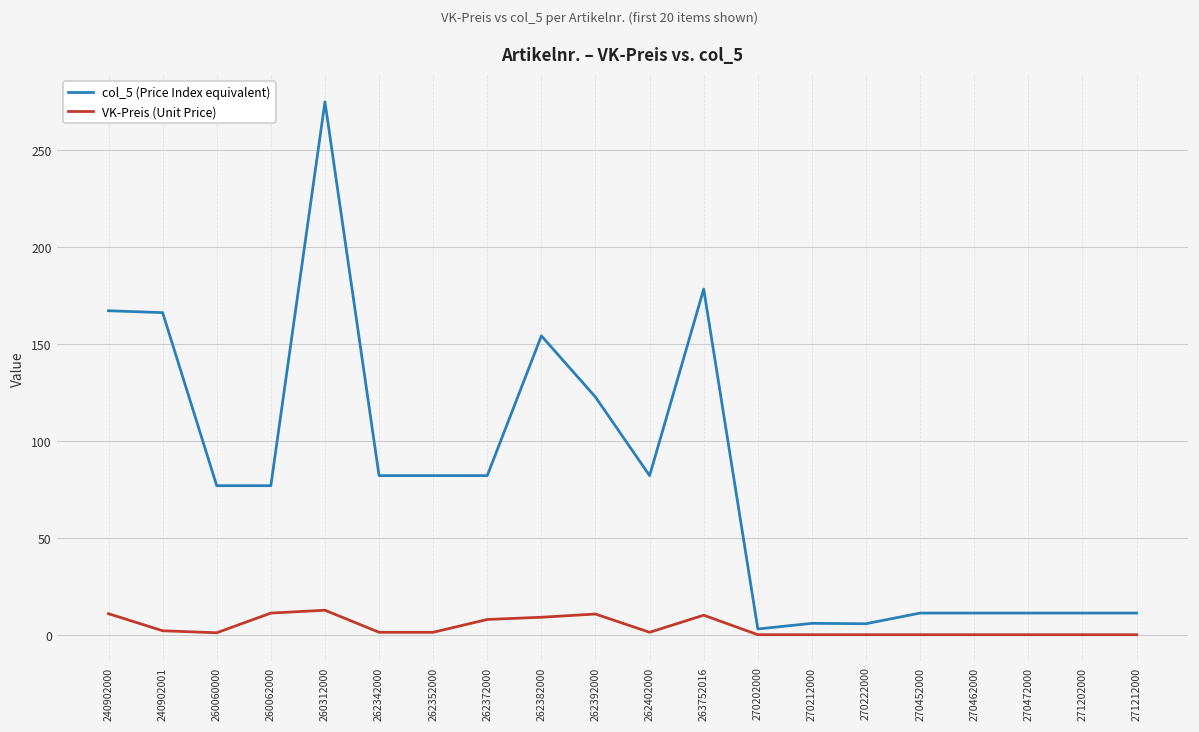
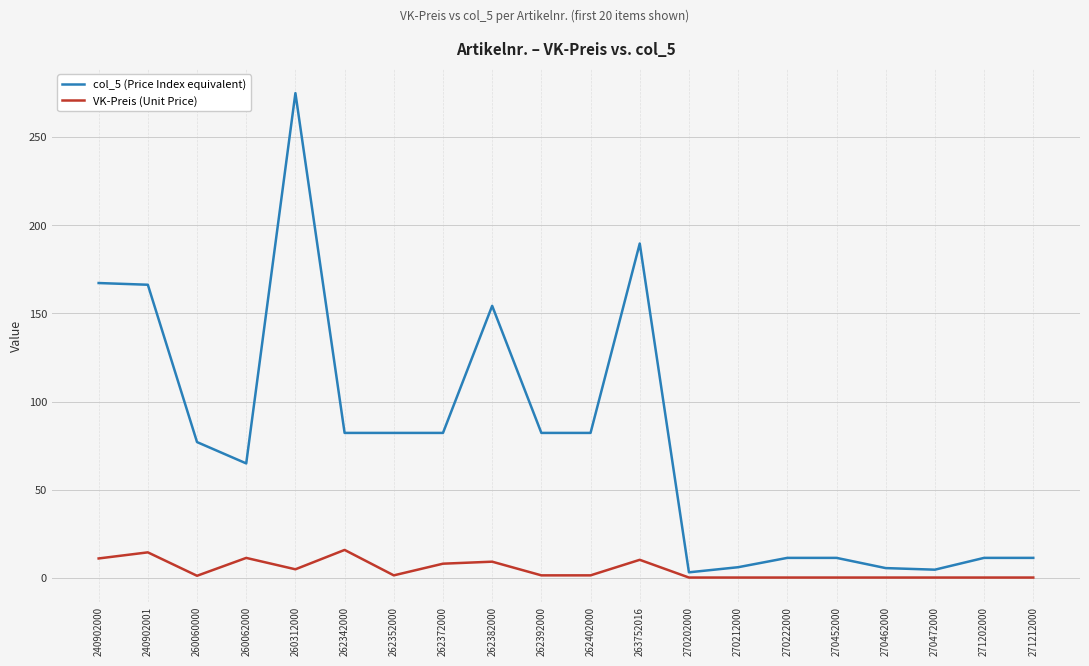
VK-Preis (Unit Price), 240902001: 2 -> 14
col_5 (Price Index equivalent), 260062000: 77 -> 65
VK-Preis (Unit Price), 260312000: 13 -> 5
VK-Preis (Unit Price), 262342000: 1 -> 16
col_5 (Price Index equivalent), 262392000: 123 -> 82
VK-Preis (Unit Price), 262392000: 11 -> 1
col_5 (Price Index equivalent), 263752016: 178 -> 190
col_5 (Price Index equivalent), 270222000: 6 -> 11
col_5 (Price Index equivalent), 270462000: 11 -> 6
col_5 (Price Index equivalent), 270472000: 11 -> 5
